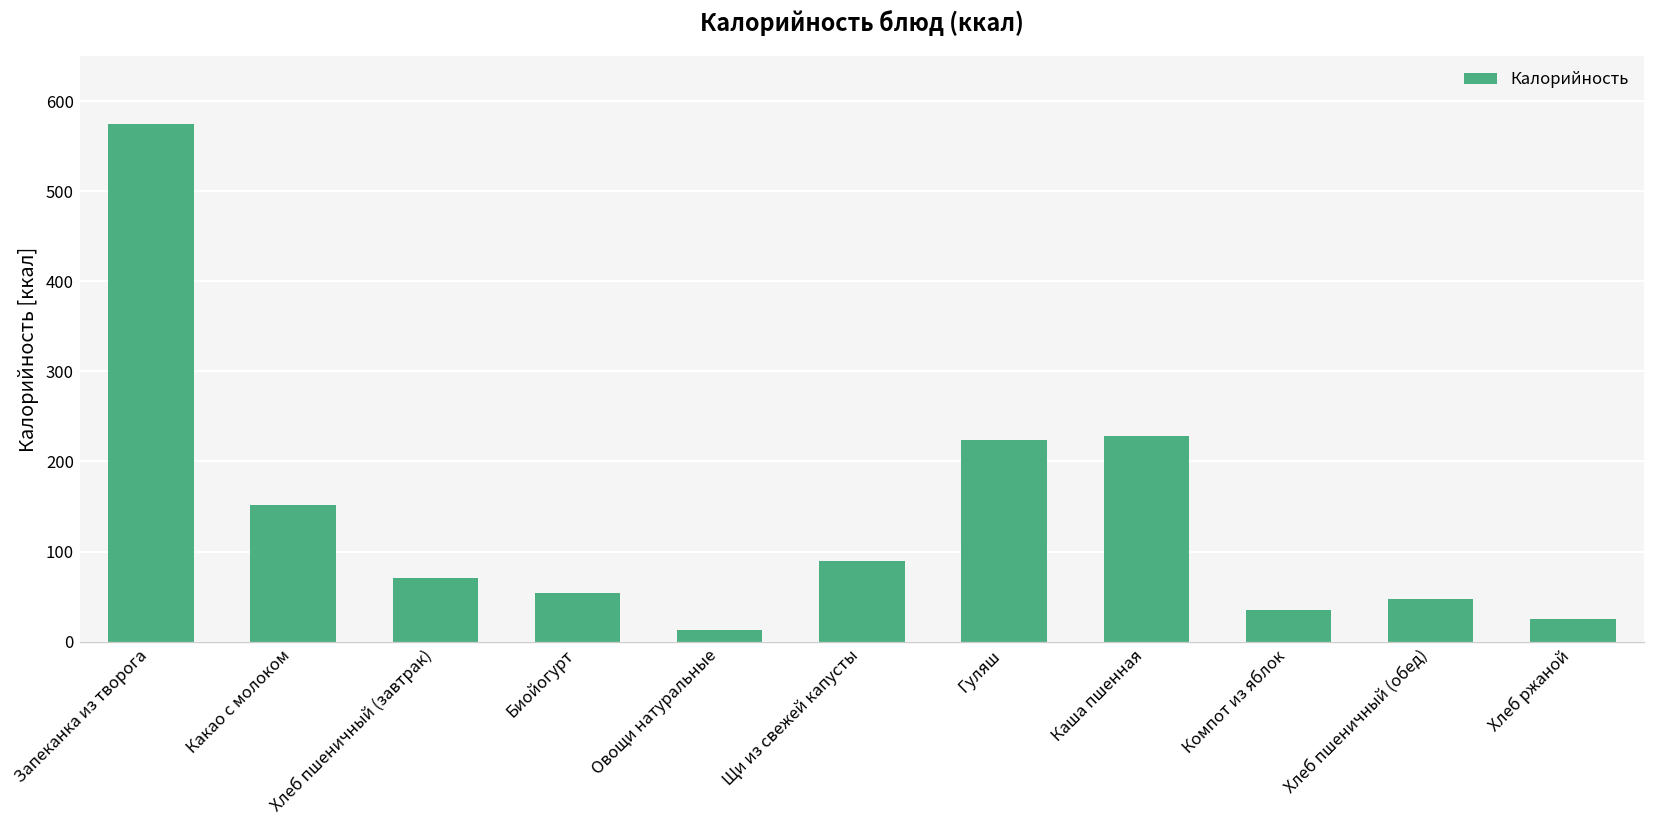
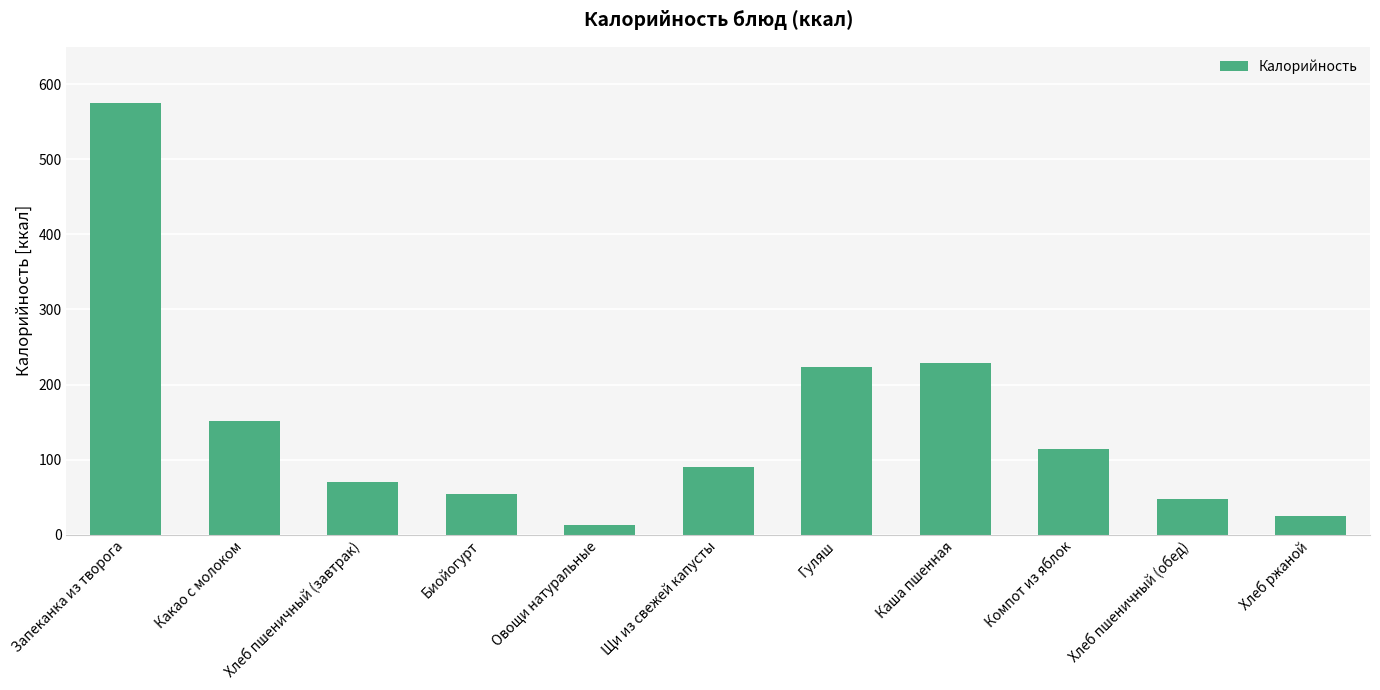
Компот из яблок: 40 -> 110
